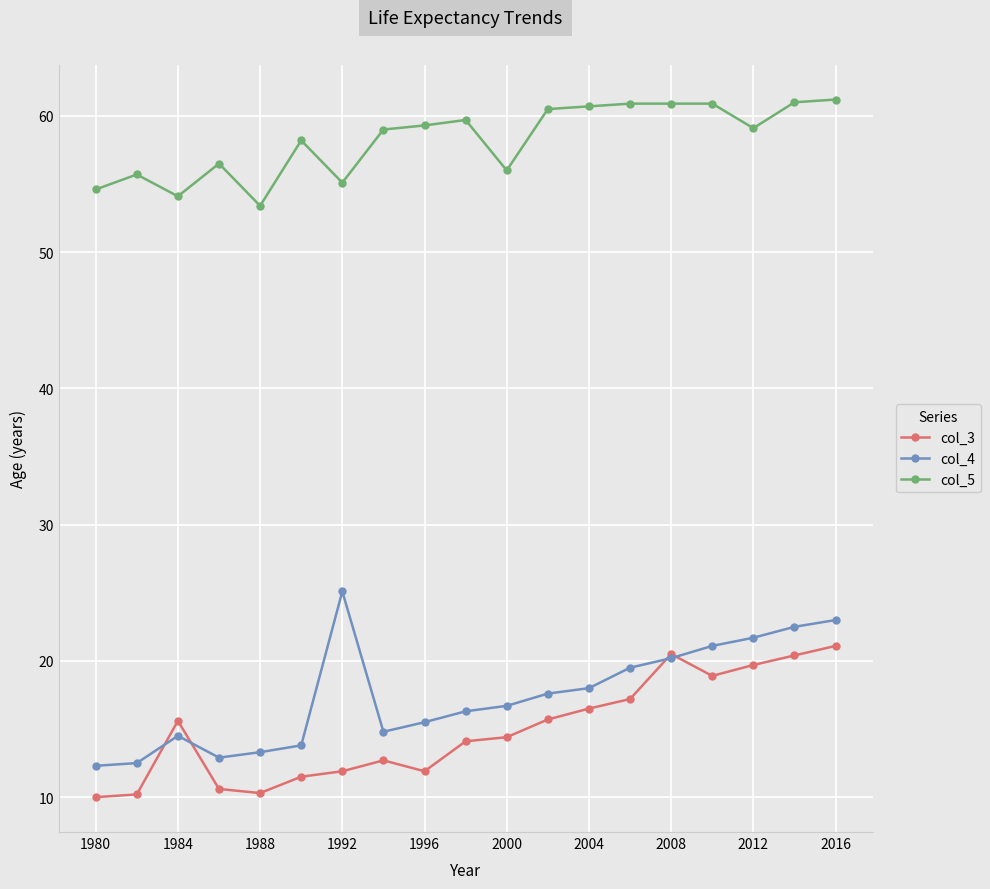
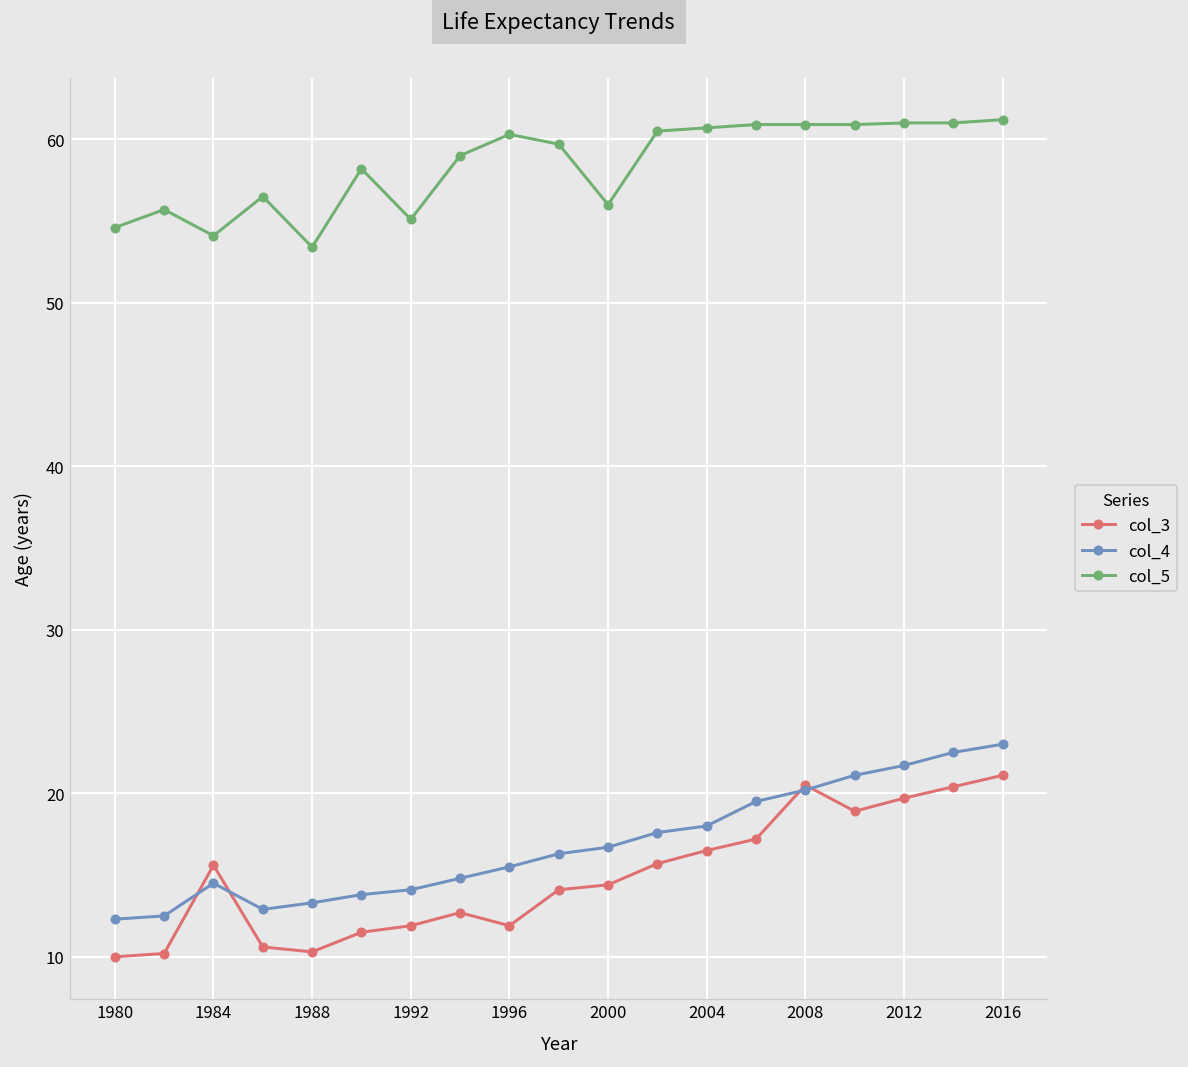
col_4, 1992: 25.1 -> 14.1
col_5, 1996: 59.3 -> 60.3
col_5, 2012: 59.1 -> 61.0
